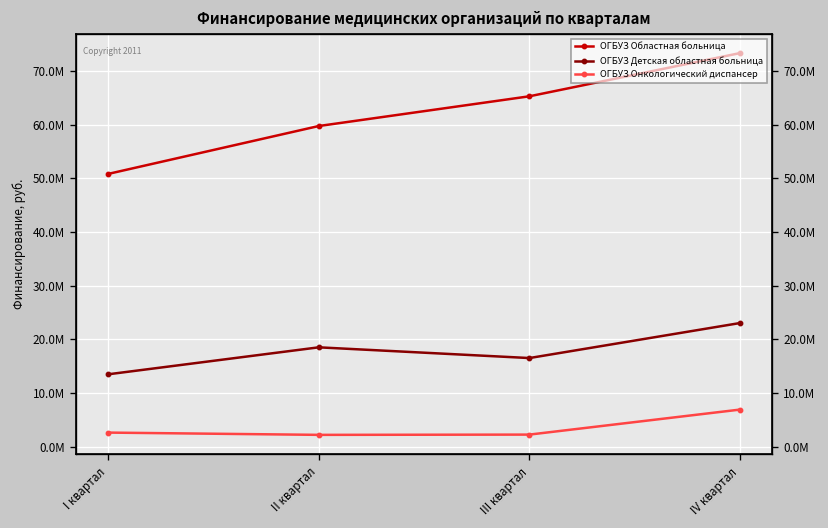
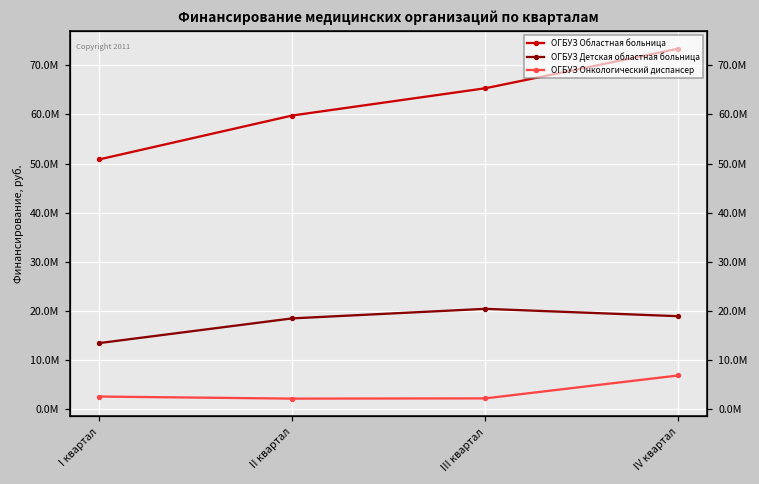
ОГБУЗ Детская областная больница, III квартал: 17000000 -> 20000000
ОГБУЗ Детская областная больница, IV квартал: 23000000 -> 19000000
